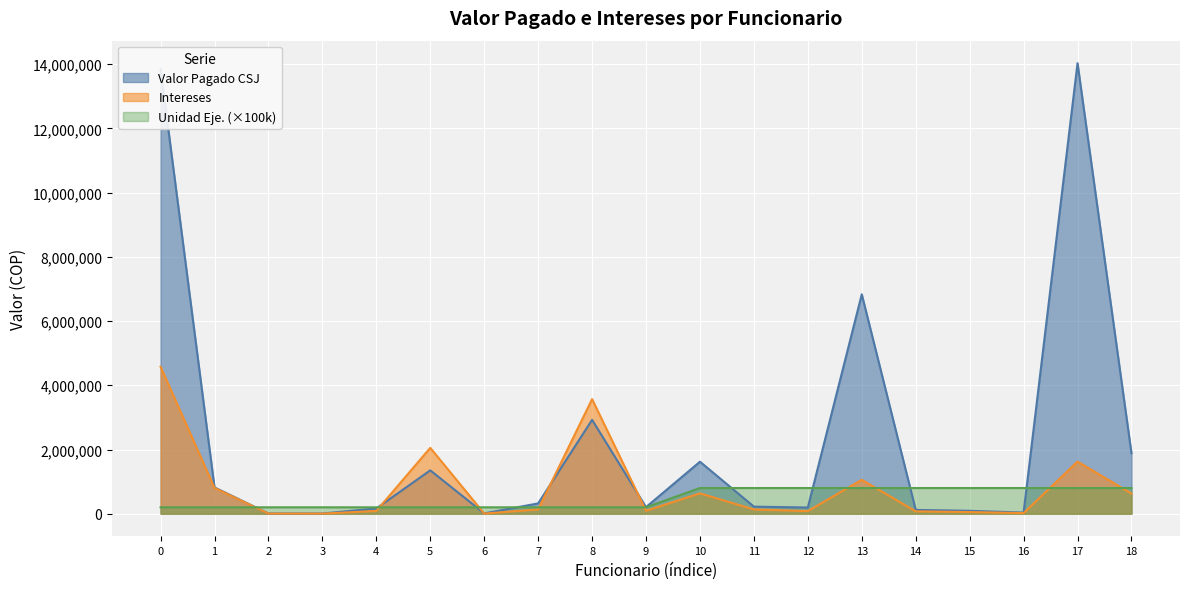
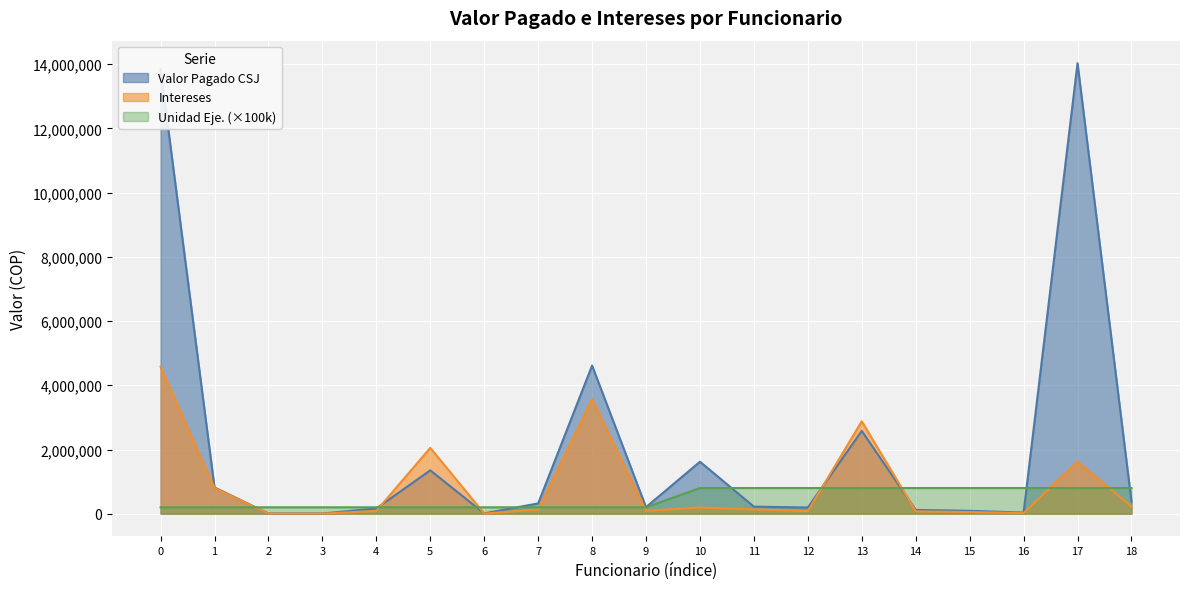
Valor Pagado CSJ, 8: 2,900,000 -> 4,600,000
Intereses, 10: 600,000 -> 200,000
Valor Pagado CSJ, 13: 6,800,000 -> 2,600,000
Intereses, 13: 1,100,000 -> 2,900,000
Valor Pagado CSJ, 18: 1,900,000 -> 400,000
Intereses, 18: 600,000 -> 200,000
